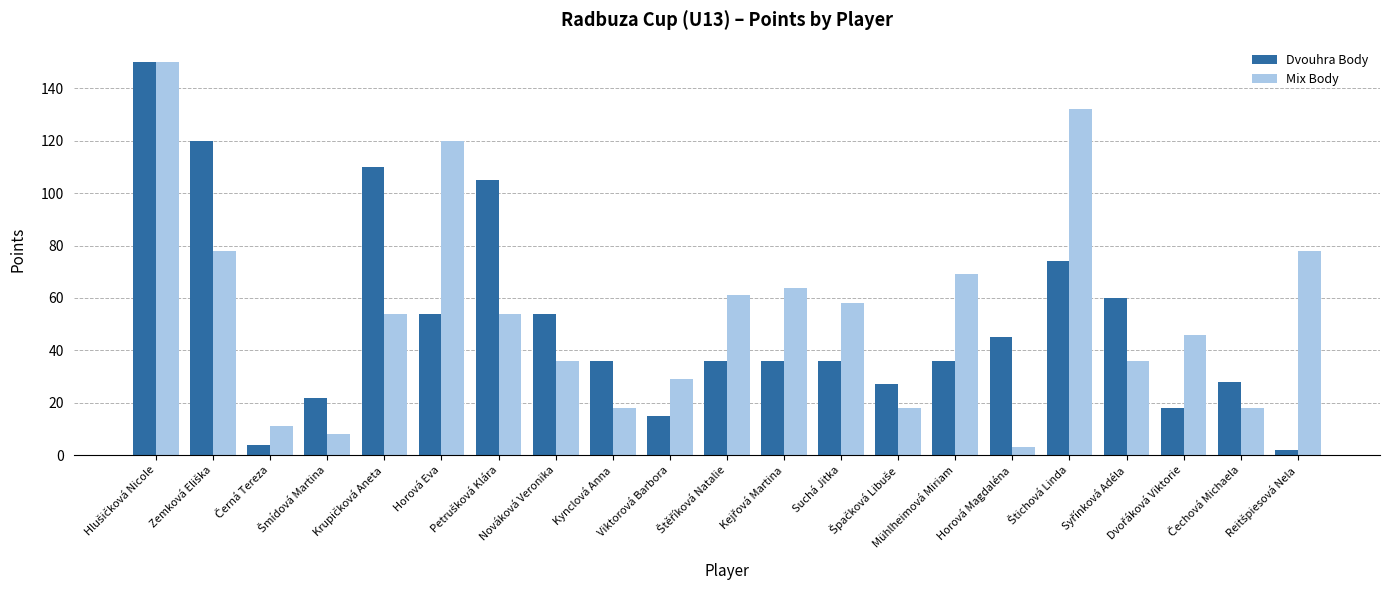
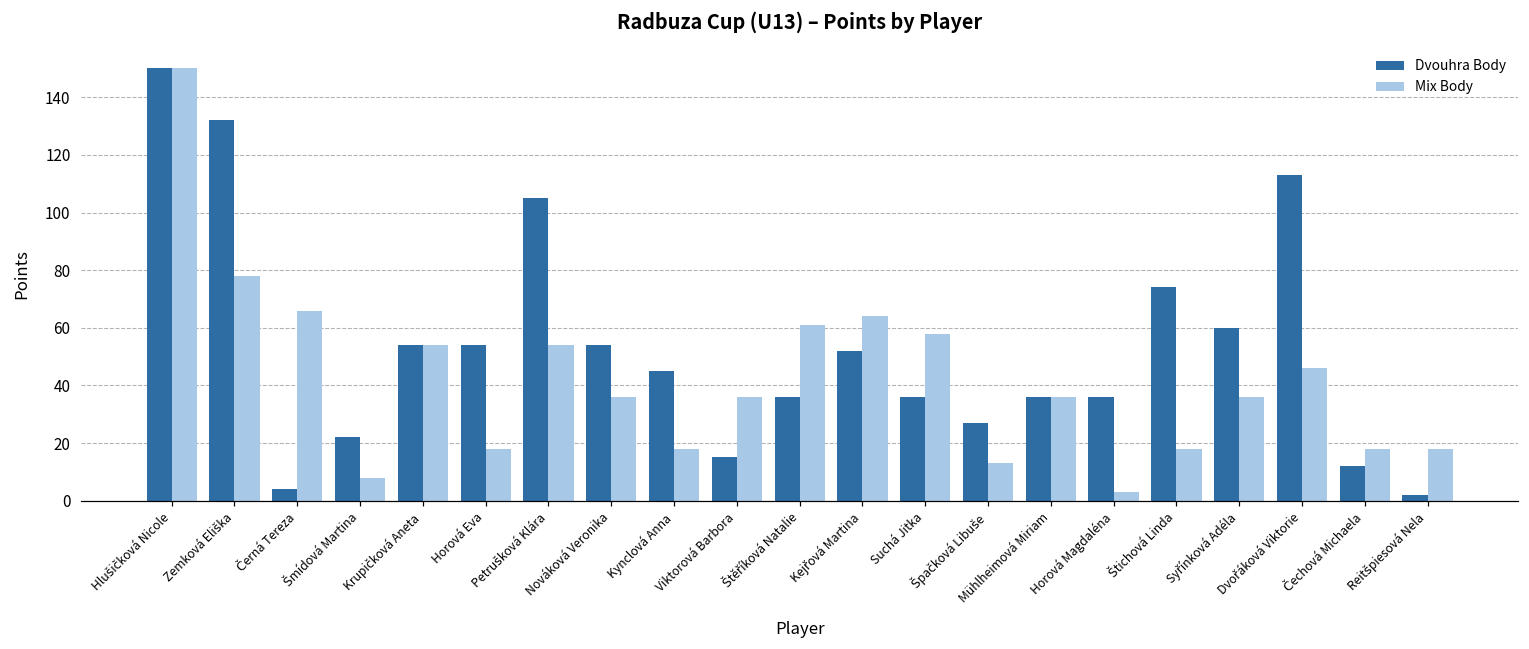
Dvouhra Body, Zemková Eliška: 120 -> 132
Mix Body, Černá Tereza: 11 -> 66
Dvouhra Body, Krupičková Aneta: 110 -> 54
Mix Body, Horová Eva: 120 -> 18
Dvouhra Body, Kynclová Anna: 36 -> 45
Mix Body, Viktorová Barbora: 29 -> 36
Dvouhra Body, Kejřová Martina: 36 -> 52
Mix Body, Špačková Libuše: 18 -> 13
Mix Body, Mühlheimová Miriam: 69 -> 36
Dvouhra Body, Horová Magdaléna: 45 -> 36
Mix Body, Štichová Linda: 132 -> 18
Dvouhra Body, Dvořáková Viktorie: 18 -> 113
Dvouhra Body, Čechová Michaela: 28 -> 12
Mix Body, Reitšpiesová Nela: 78 -> 18
